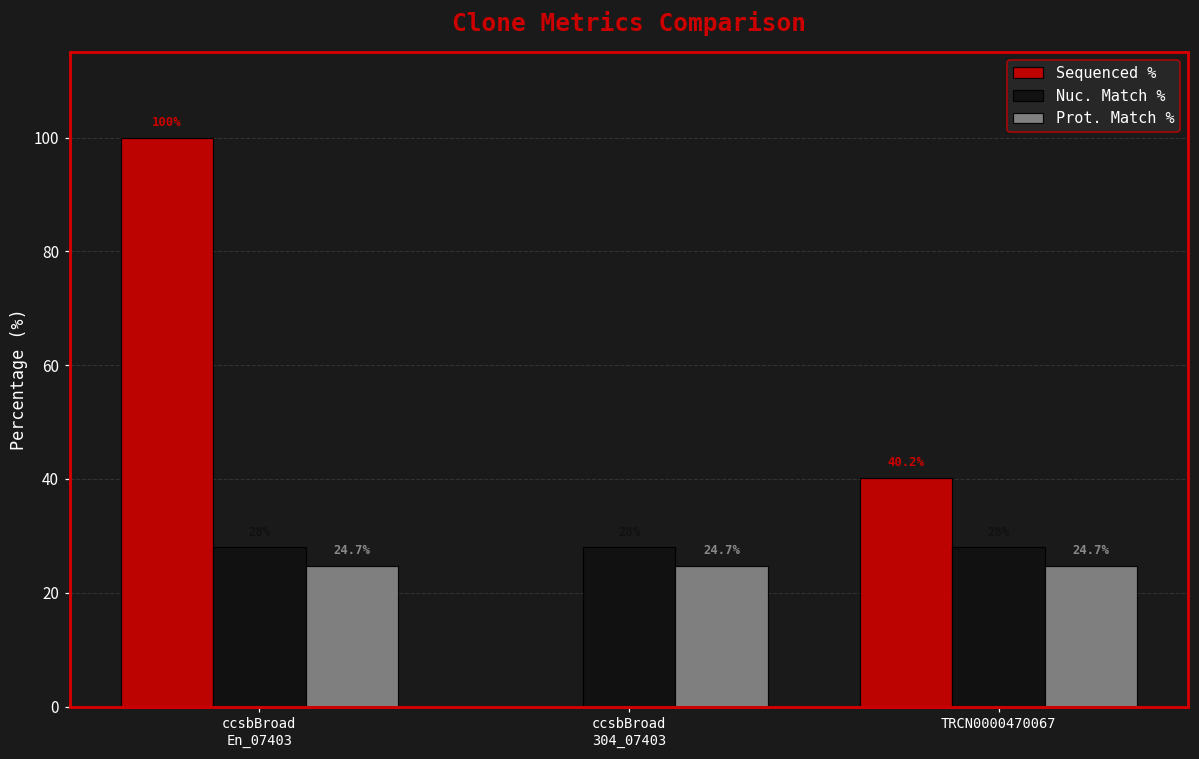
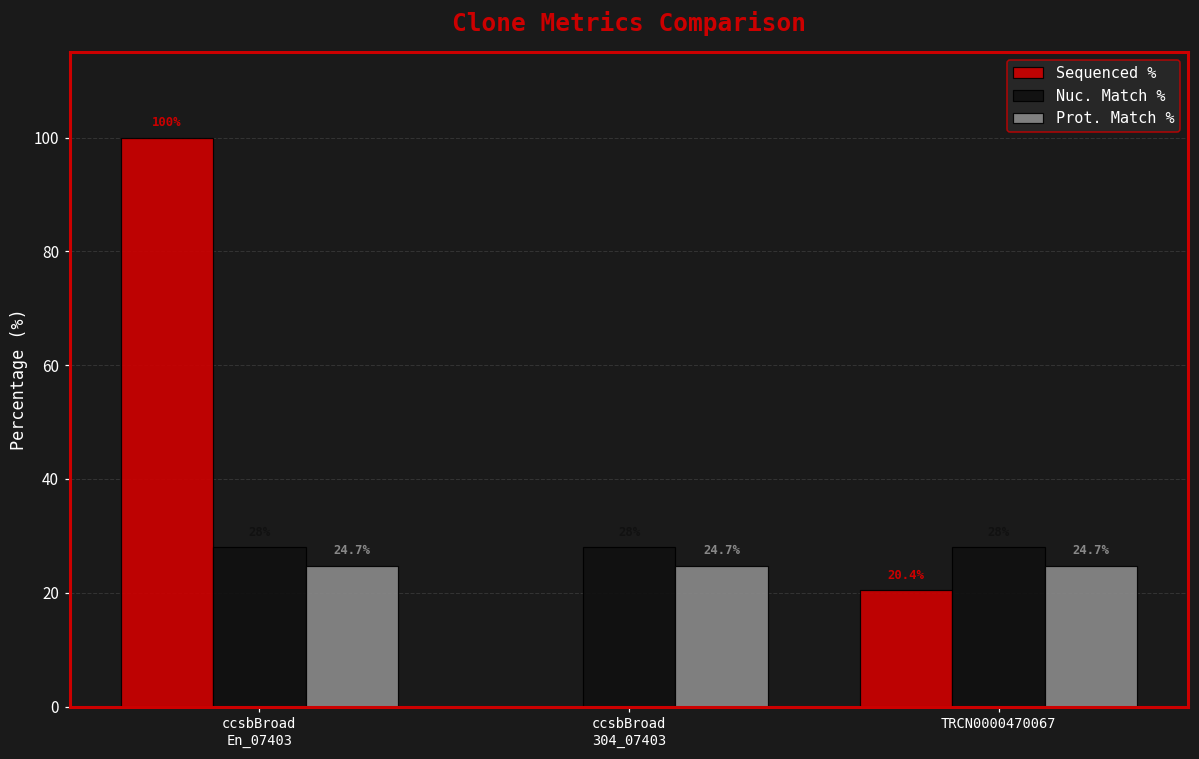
Sequenced %, TRCN0000470067: 40.2% -> 20.4%
